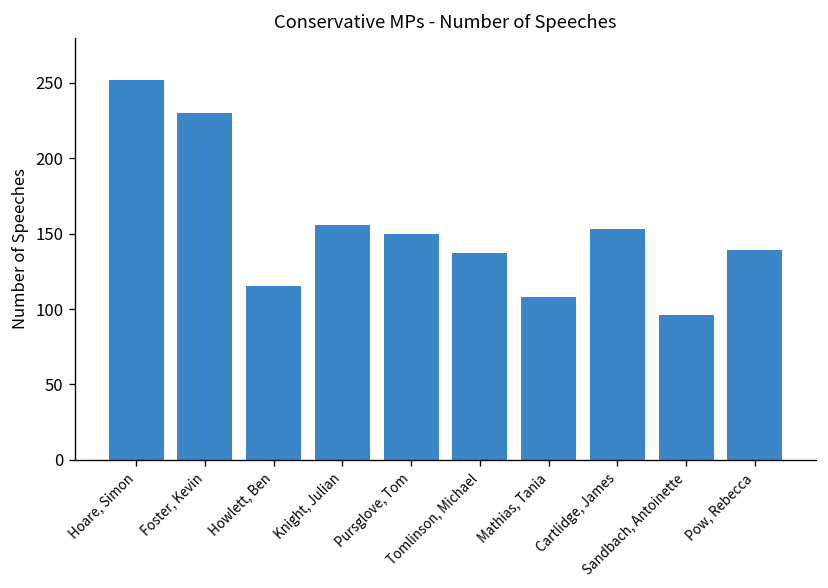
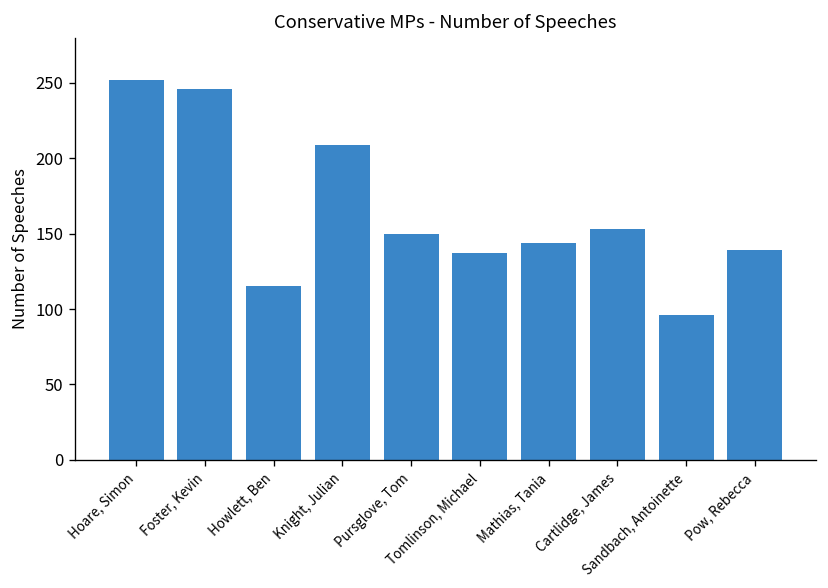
Foster, Kevin: 230 -> 246
Knight, Julian: 156 -> 209
Mathias, Tania: 108 -> 144
